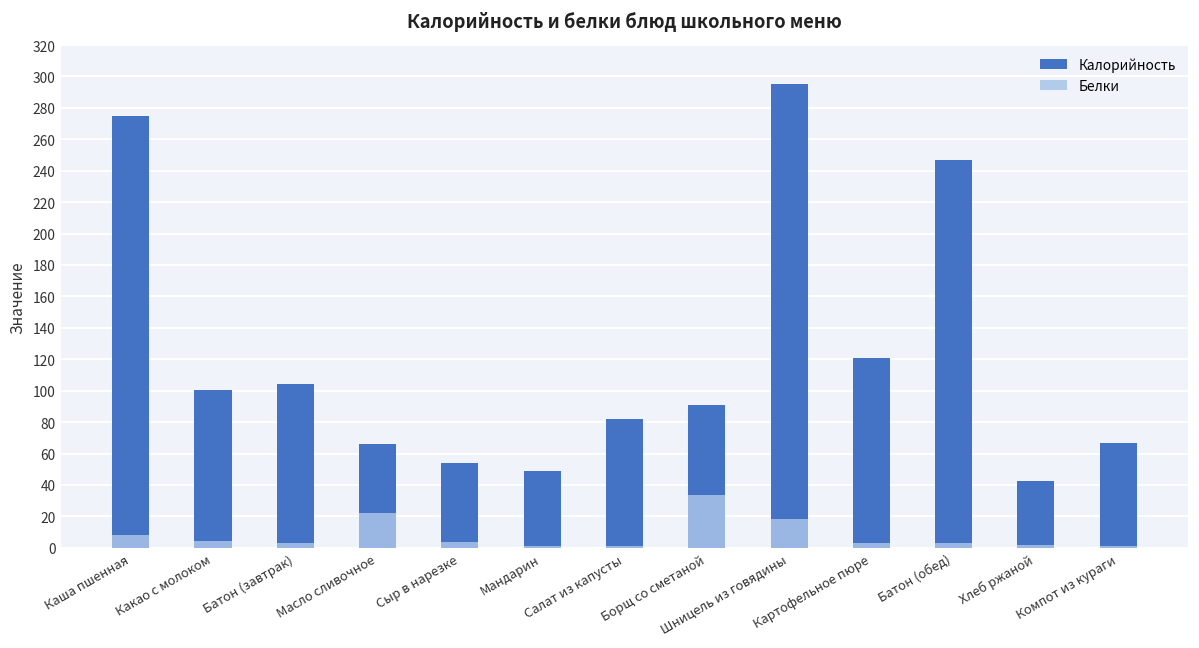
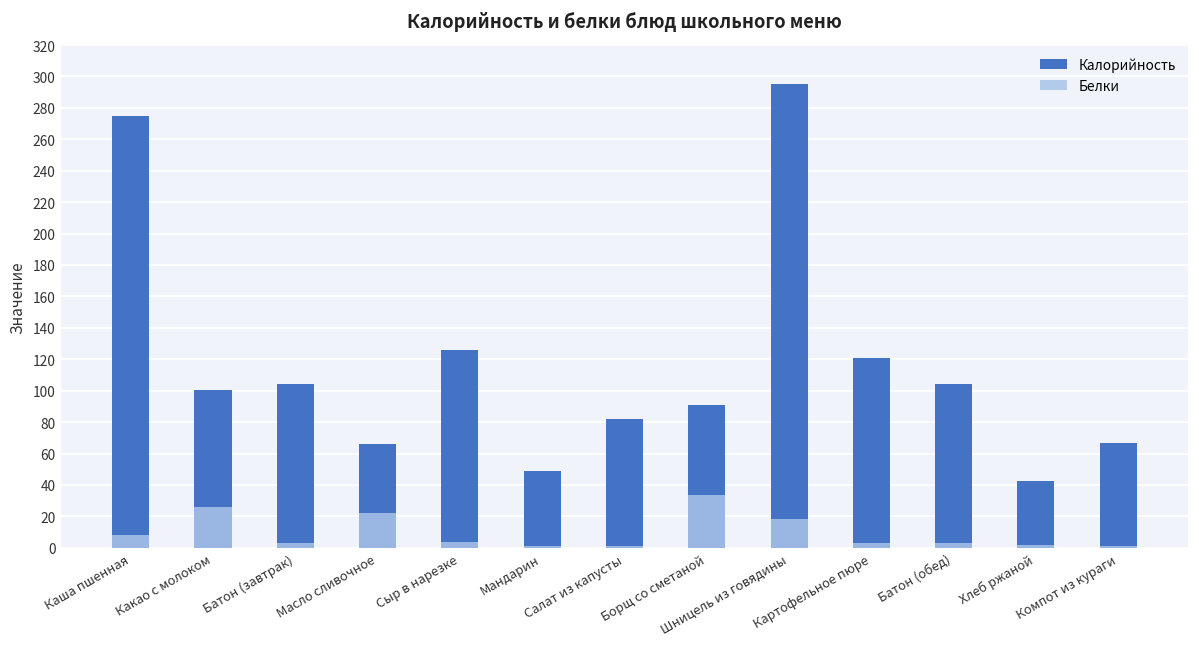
Белки, Какао с молоком: 5 -> 26
Калорийность, Сыр в нарезке: 54 -> 126
Калорийность, Батон (обед): 247 -> 104
